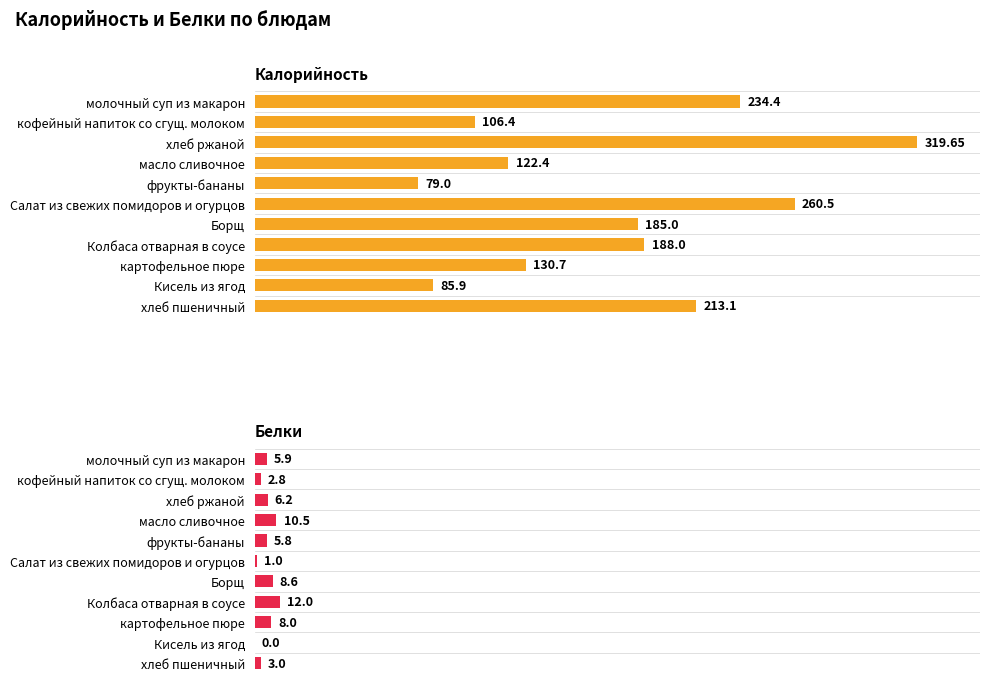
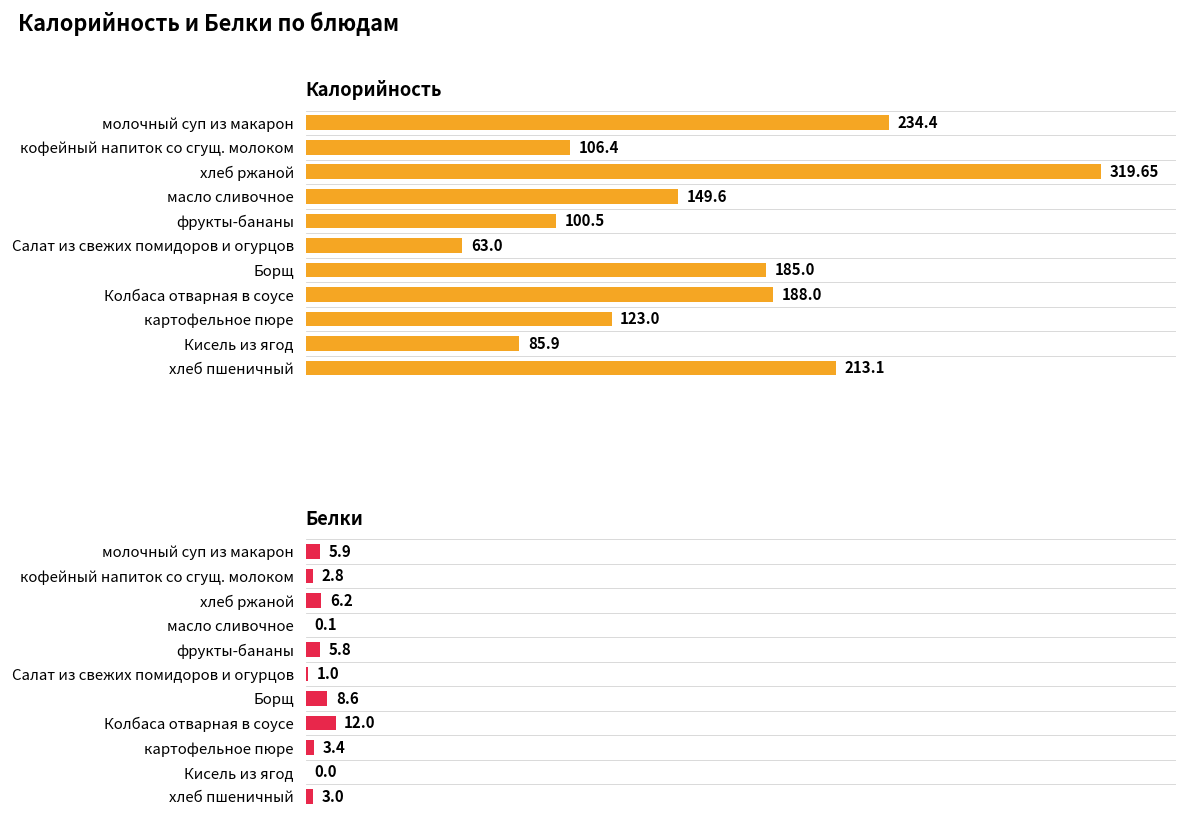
Калорийность, масло сливочное: 122.4 -> 149.6
Калорийность, фрукты-бананы: 79.0 -> 100.5
Калорийность, Салат из свежих помидоров и огурцов: 260.5 -> 63.0
Калорийность, картофельное пюре: 130.7 -> 123.0
Белки, масло сливочное: 10.5 -> 0.1
Белки, картофельное пюре: 8.0 -> 3.4
